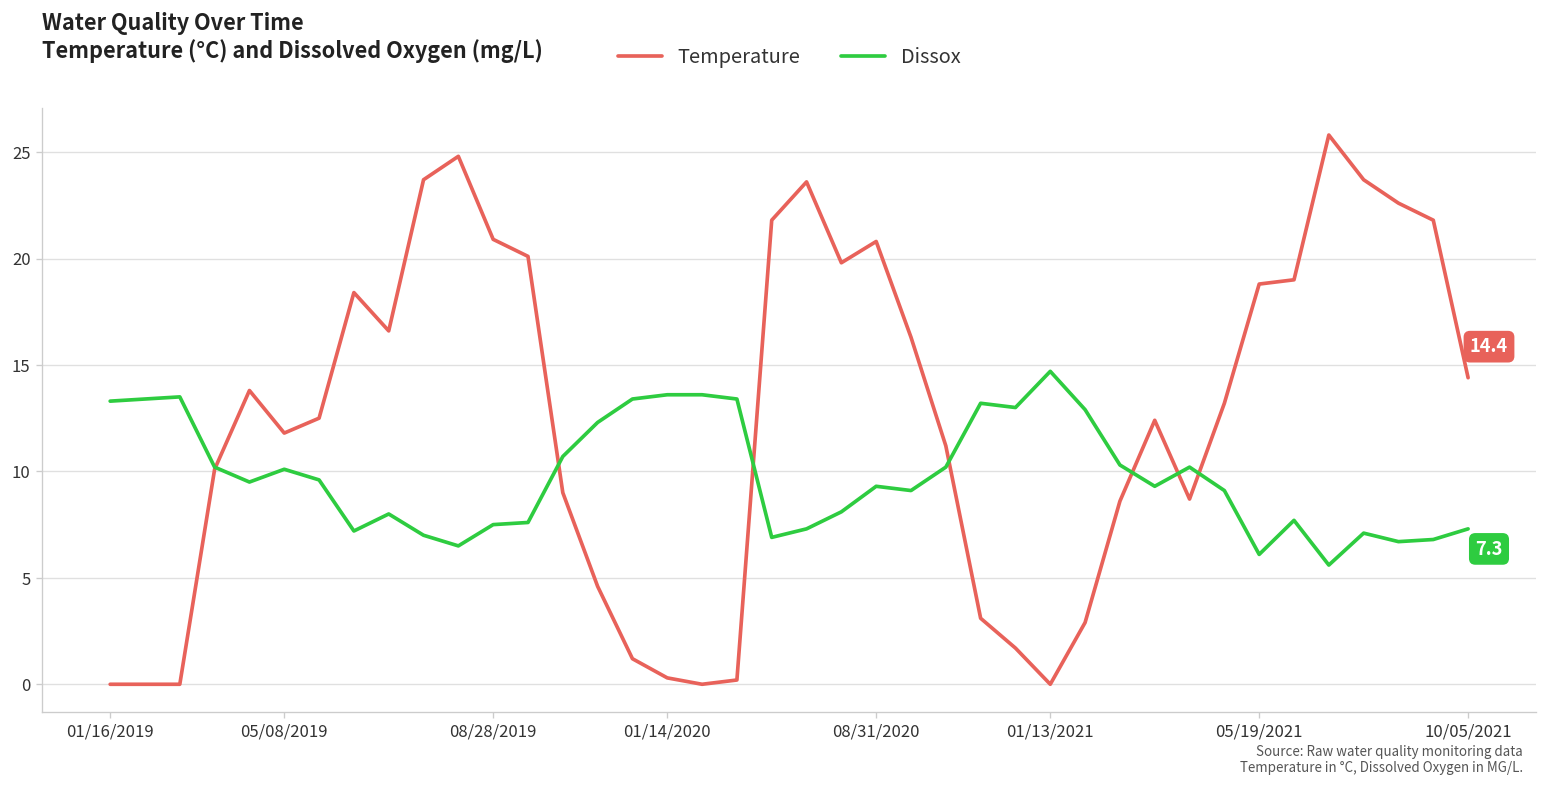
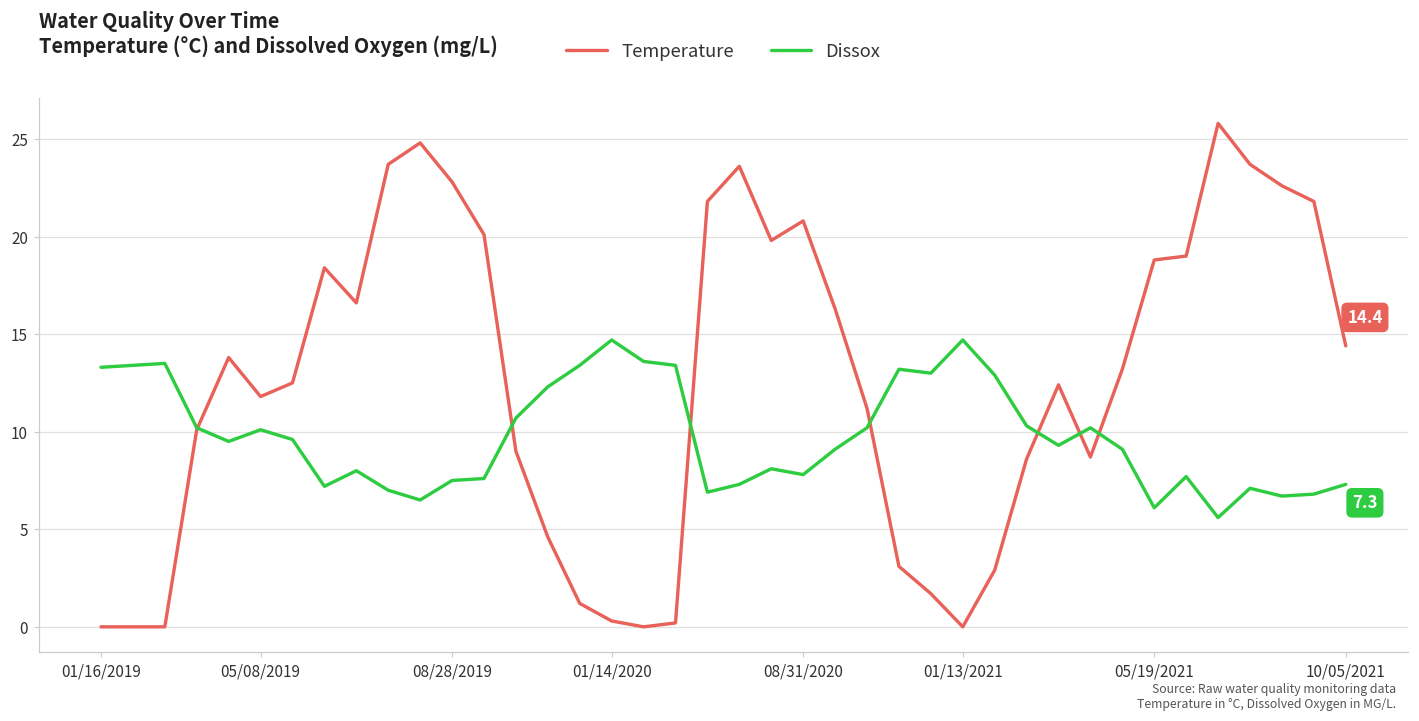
Temperature, 08/28/2019: 20.9 -> 22.8
Dissox, 01/14/2020: 13.6 -> 14.7
Dissox, 08/31/2020: 9.3 -> 7.8
